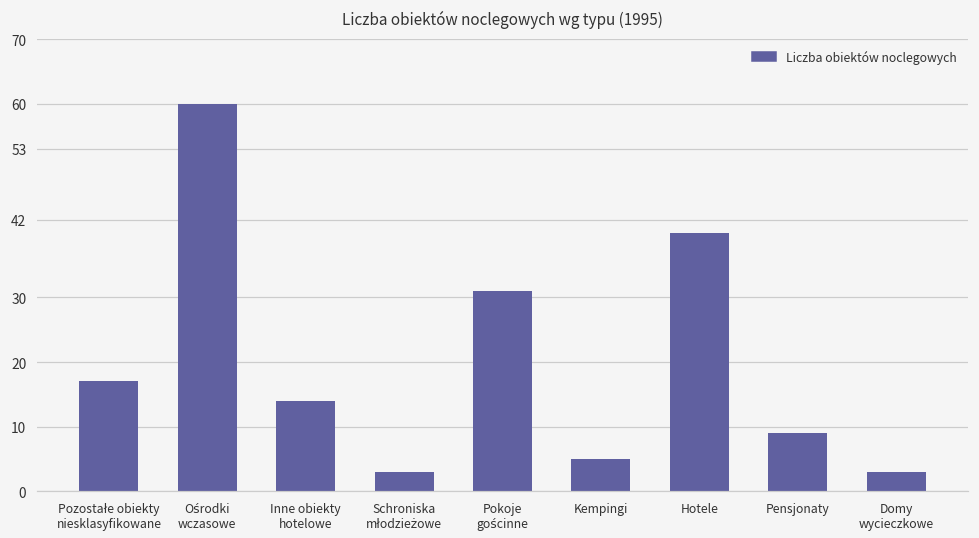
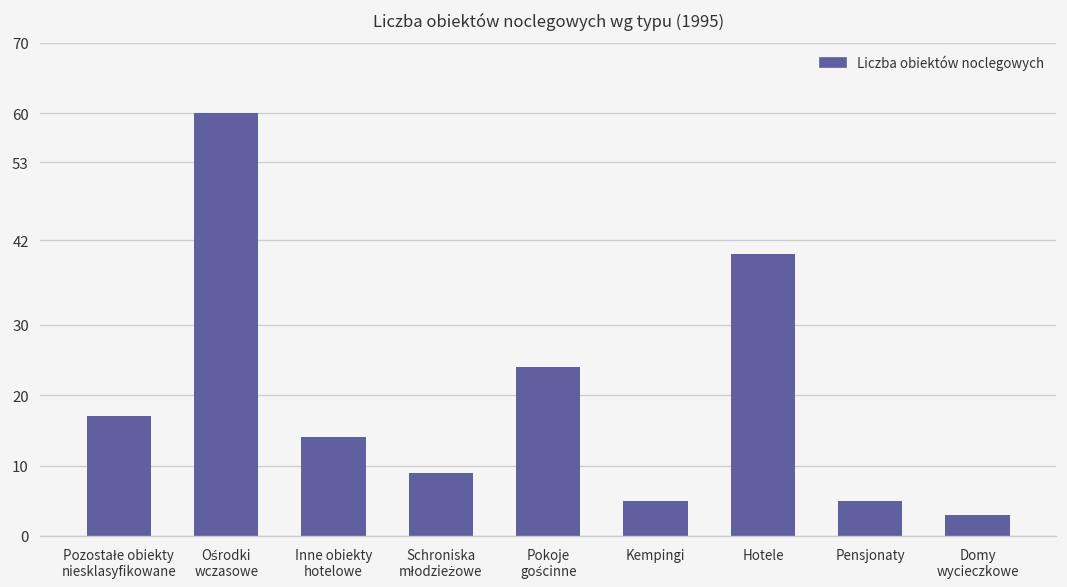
Schroniska młodzieżowe: 3 -> 9
Pokoje gościnne: 31 -> 24
Pensjonaty: 9 -> 5
